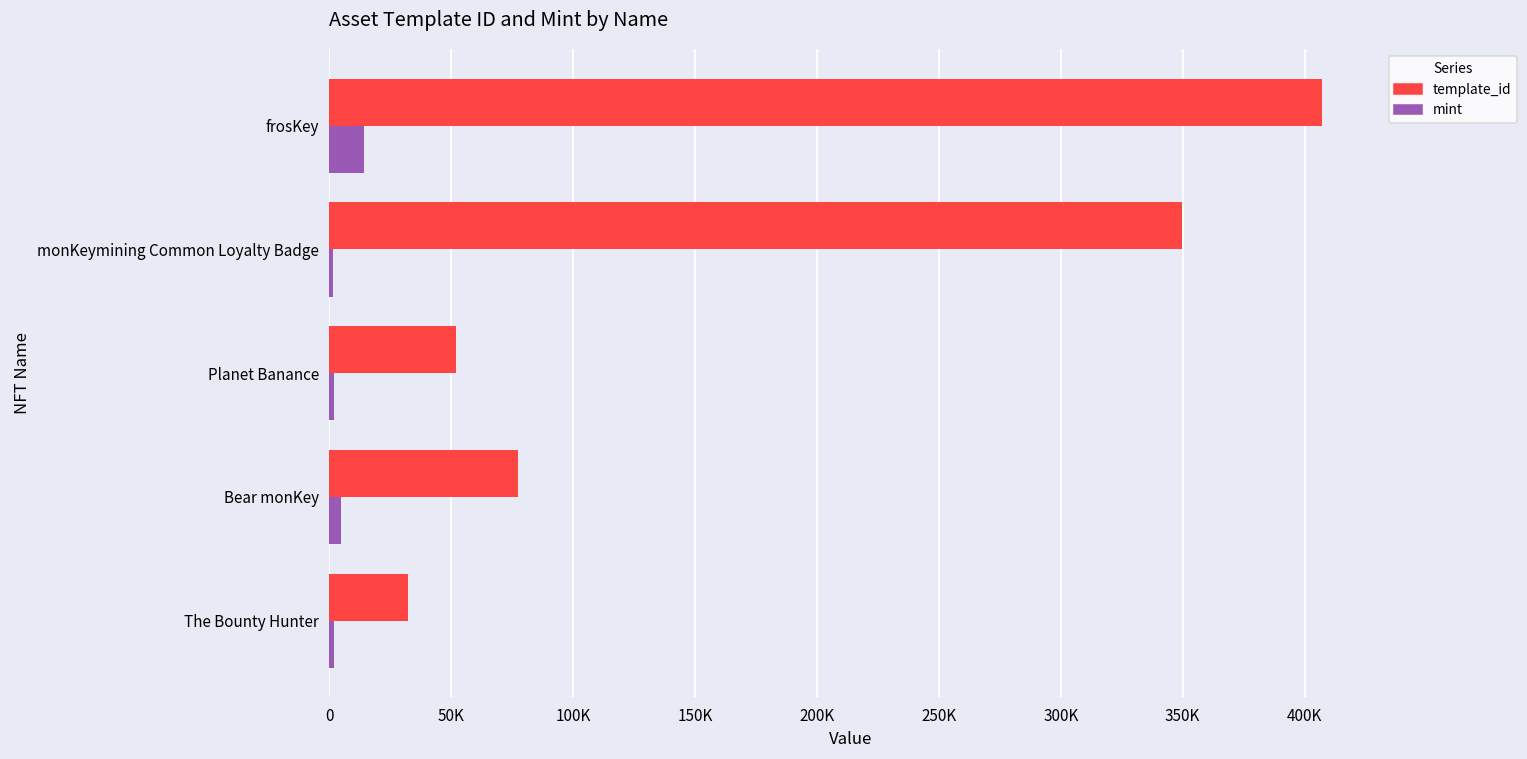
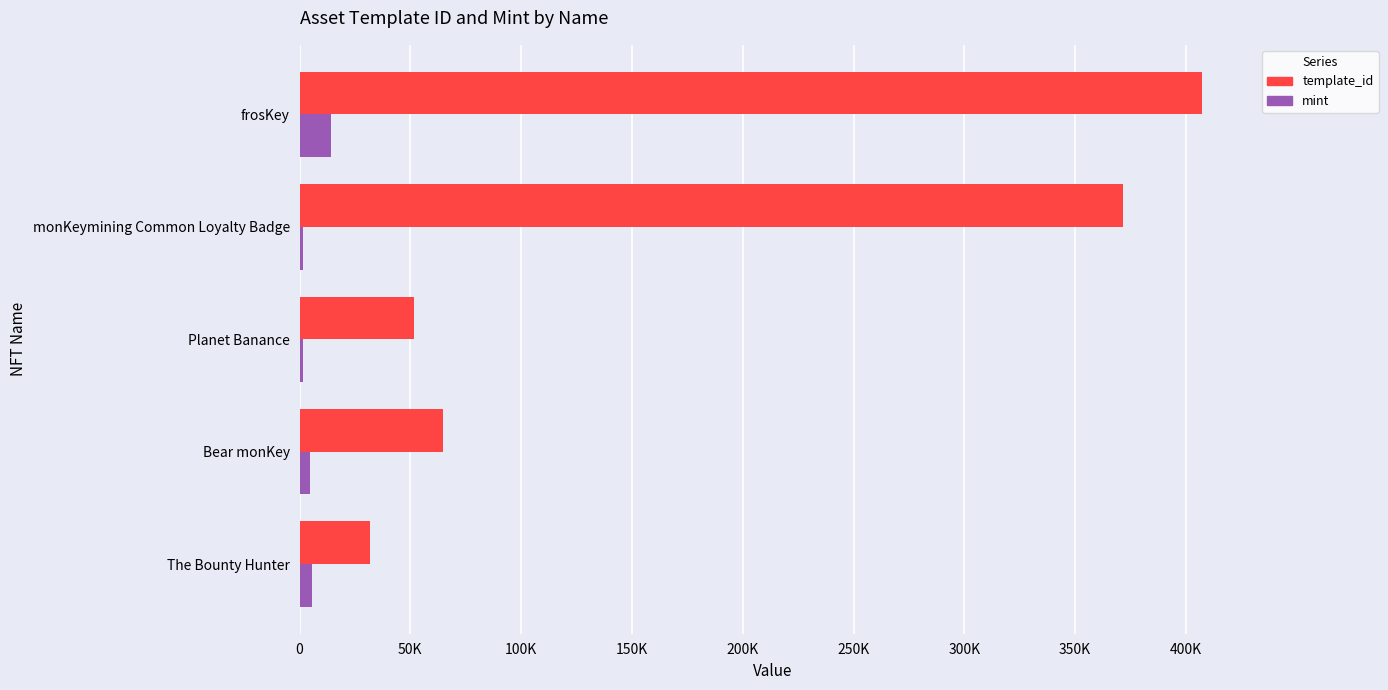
template_id, monKeymining Common Loyalty Badge: 350000 -> 372000
template_id, Bear monKey: 77000 -> 65000
mint, The Bounty Hunter: 2000 -> 5000
